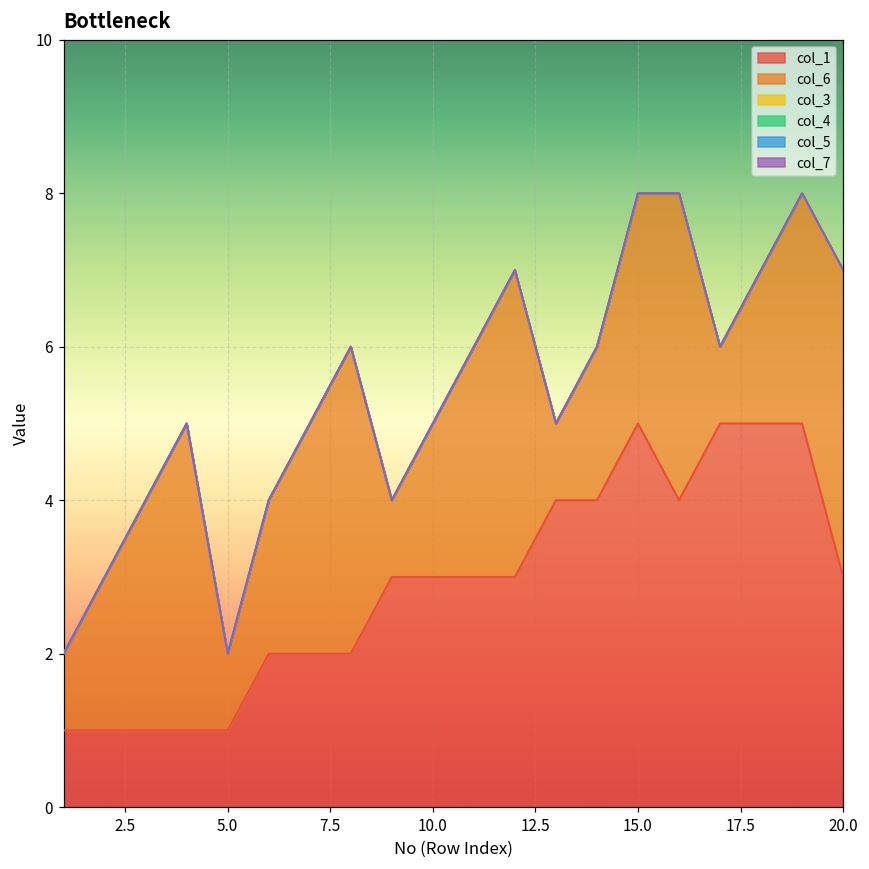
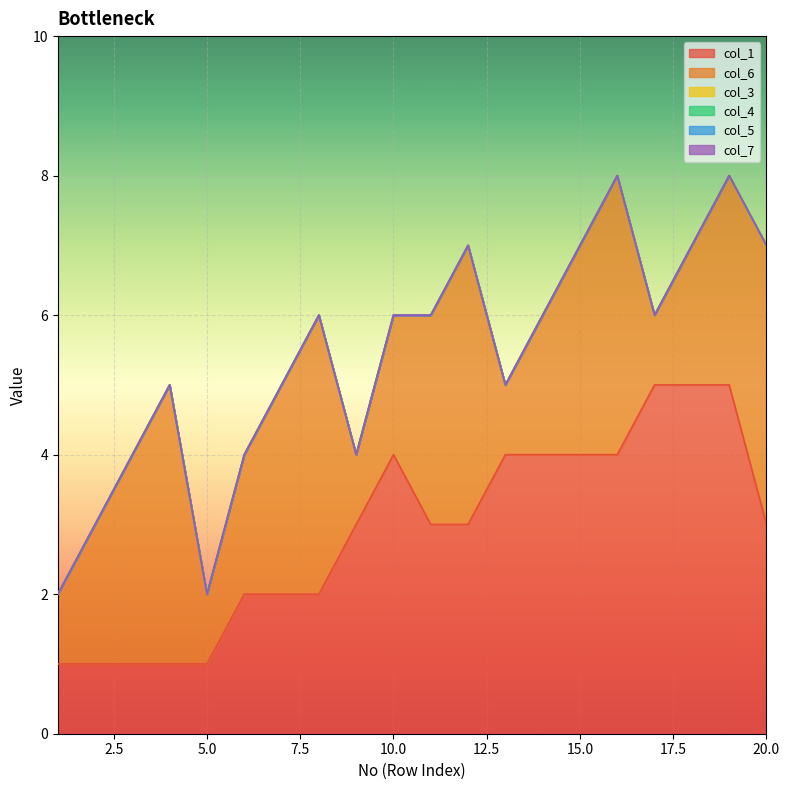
col_1, 10.0: 3 -> 4
col_1, 15.0: 5 -> 4
